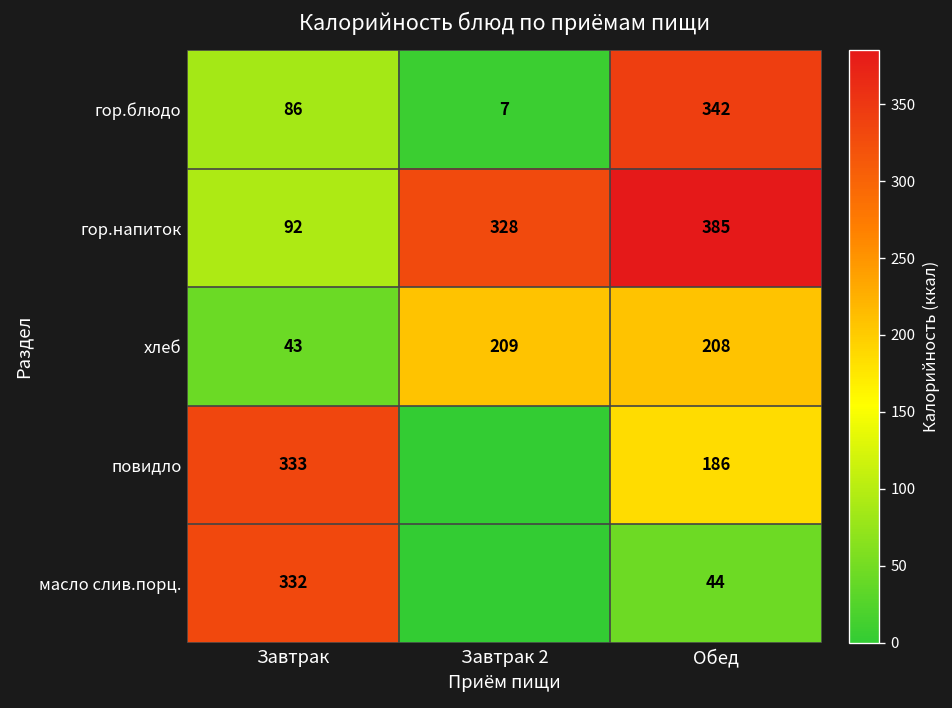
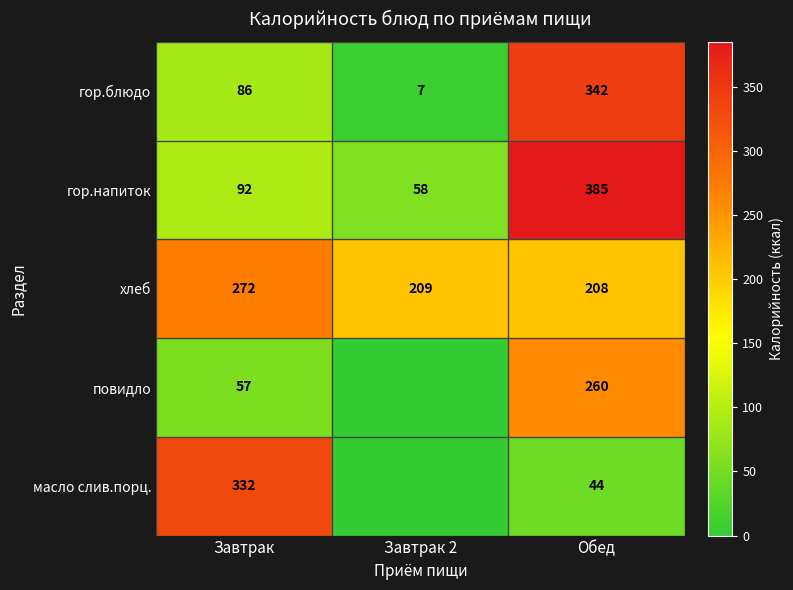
гор.напиток, Завтрак 2: 328 -> 58
хлеб, Завтрак: 43 -> 272
повидло, Завтрак: 333 -> 57
повидло, Обед: 186 -> 260
